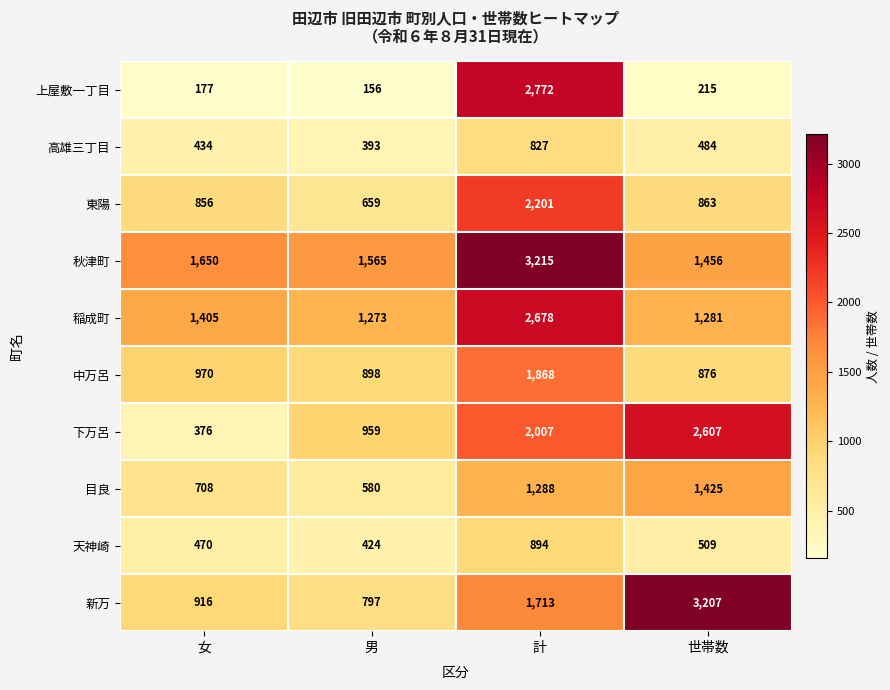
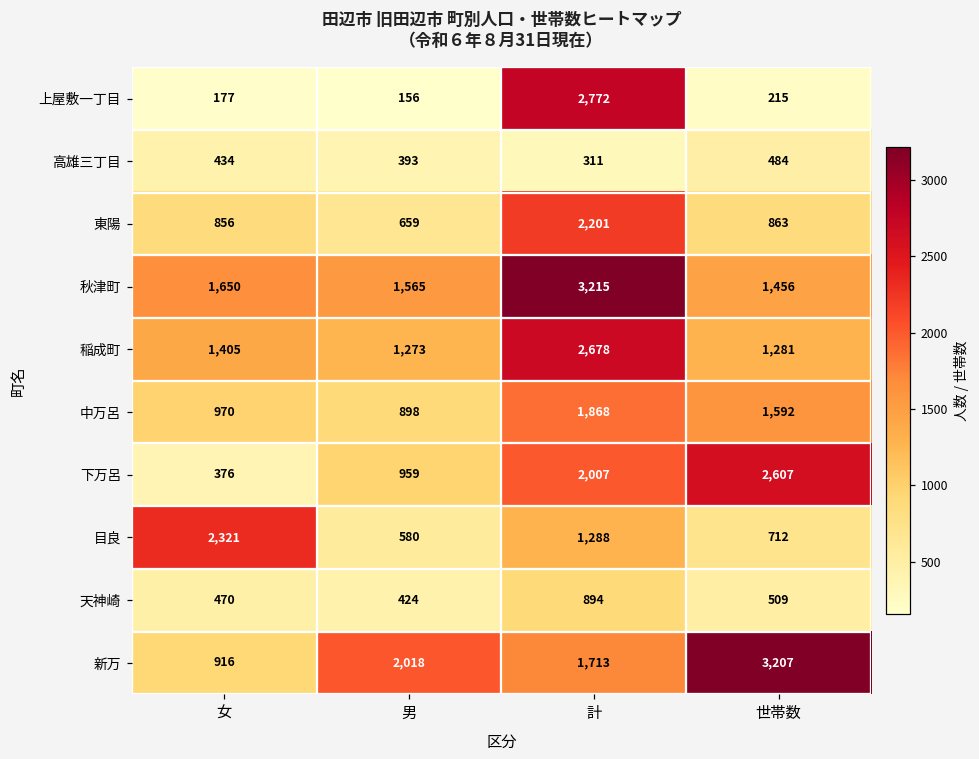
高雄三丁目, 計: 827 -> 311
中万呂, 世帯数: 876 -> 1,592
目良, 女: 708 -> 2,321
目良, 世帯数: 1,425 -> 712
新万, 男: 797 -> 2,018
